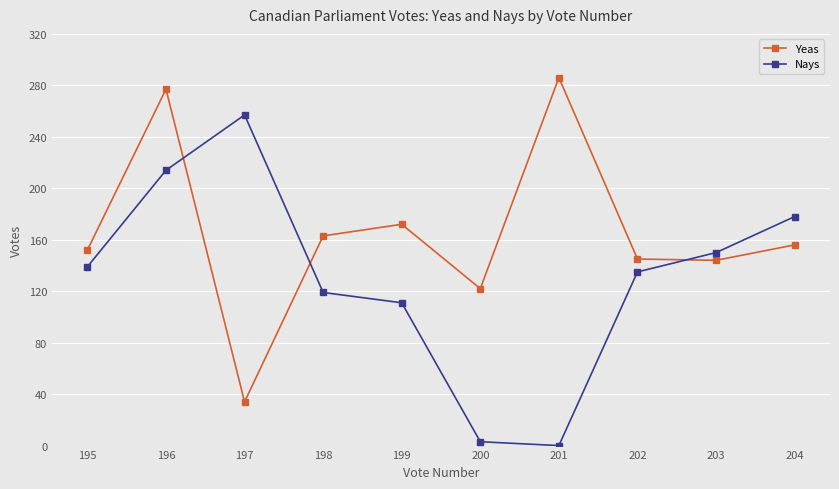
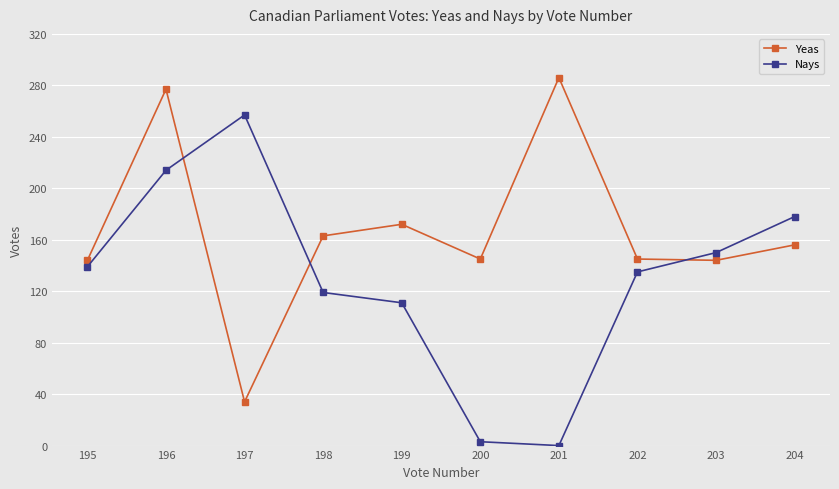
Yeas, 195: 152 -> 144
Yeas, 200: 122 -> 145
